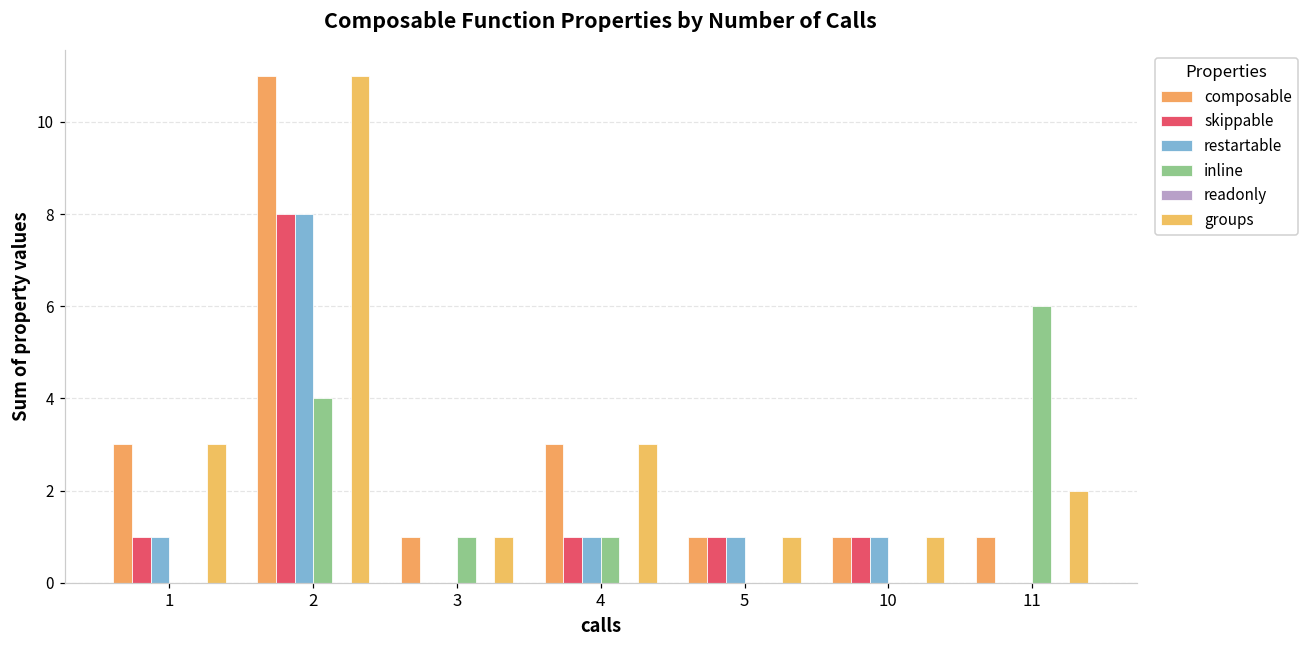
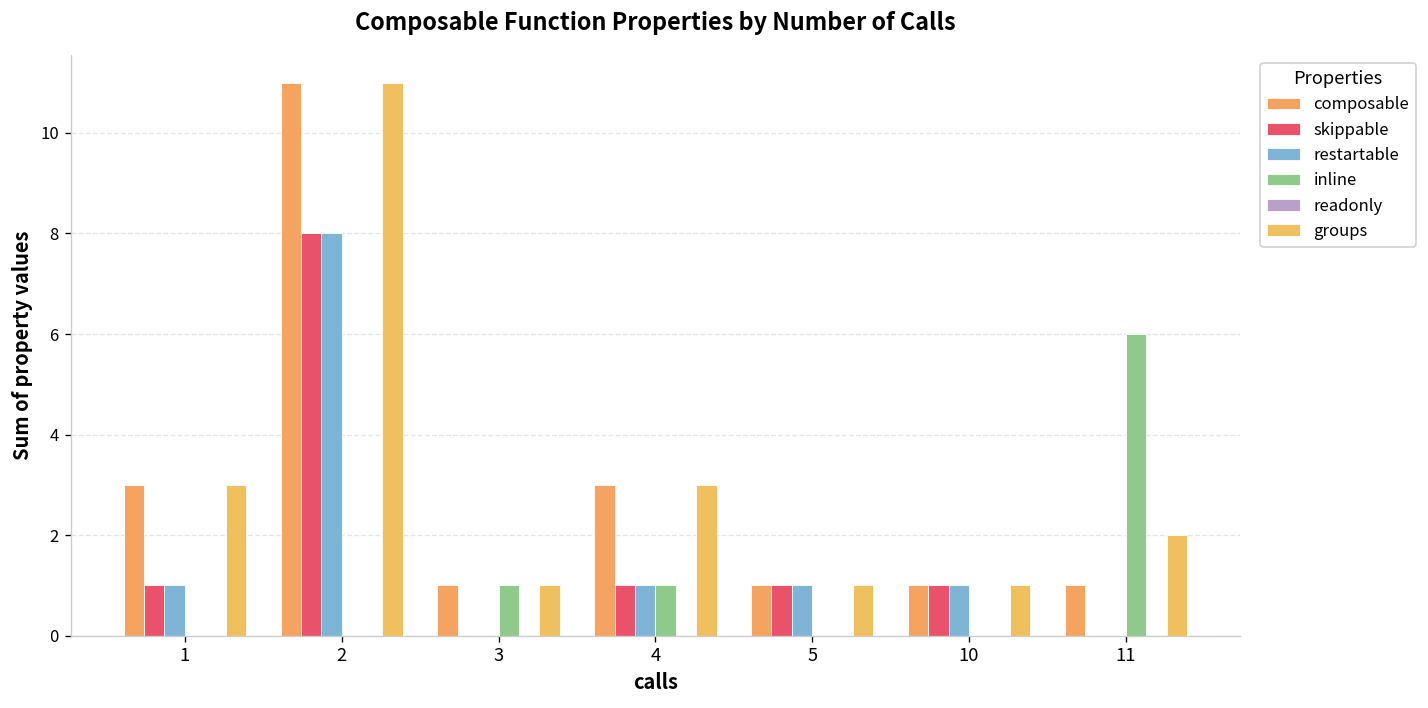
inline, 2: 4 -> 0
